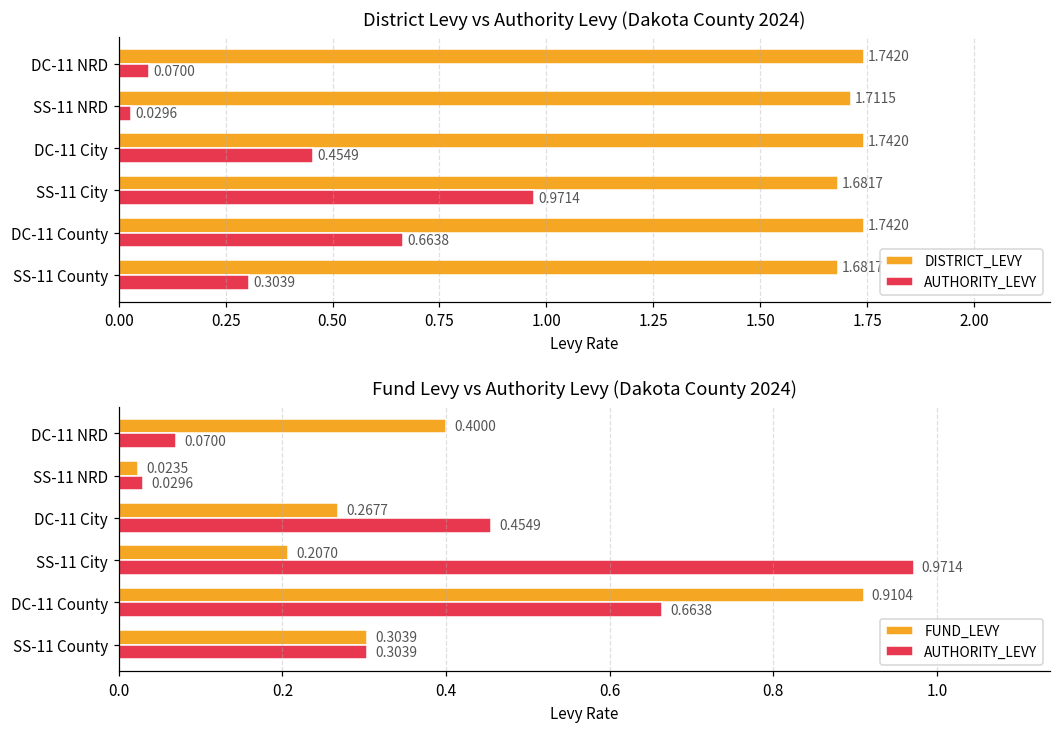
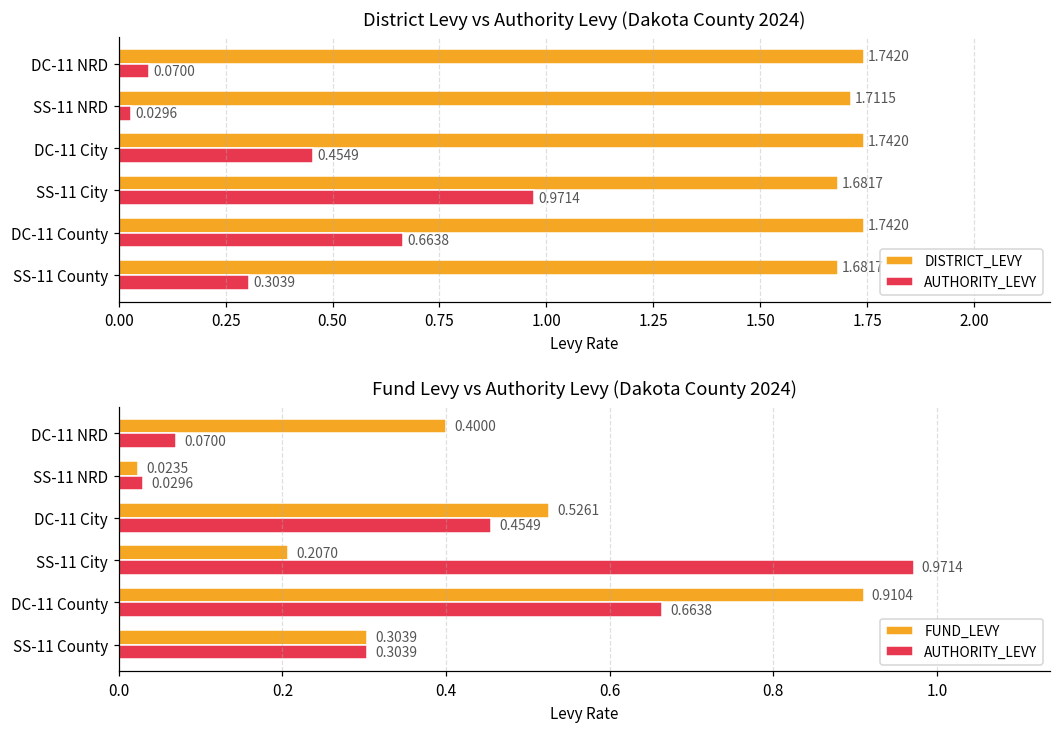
Fund Levy vs Authority Levy (Dakota County 2024), FUND_LEVY, DC-11 City: 0.2677 -> 0.5261
